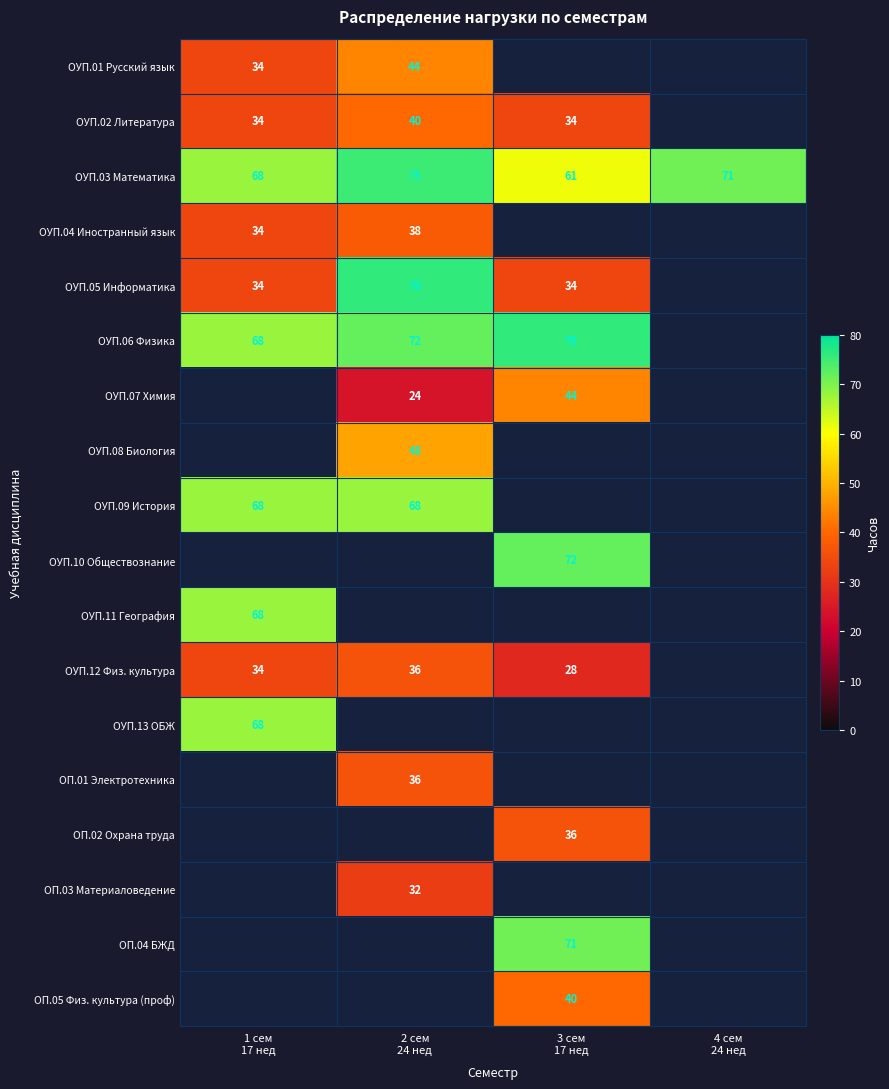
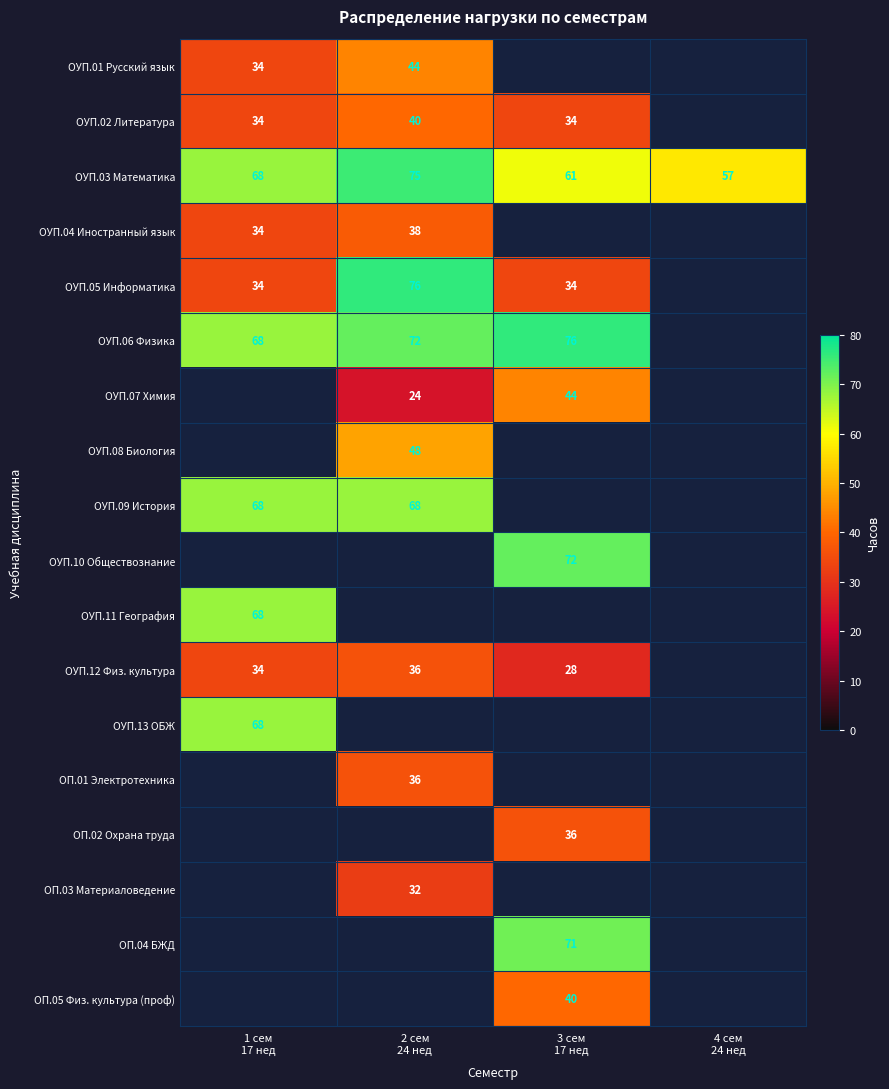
ОУП.03 Математика, 4 сем 24 нед: 71 -> 57
